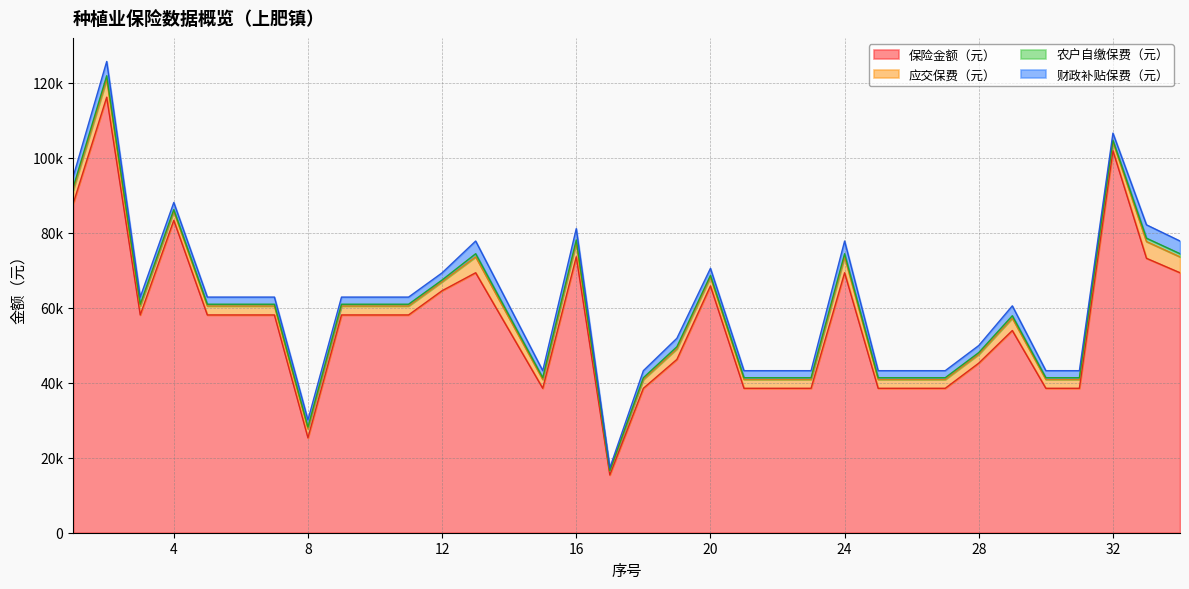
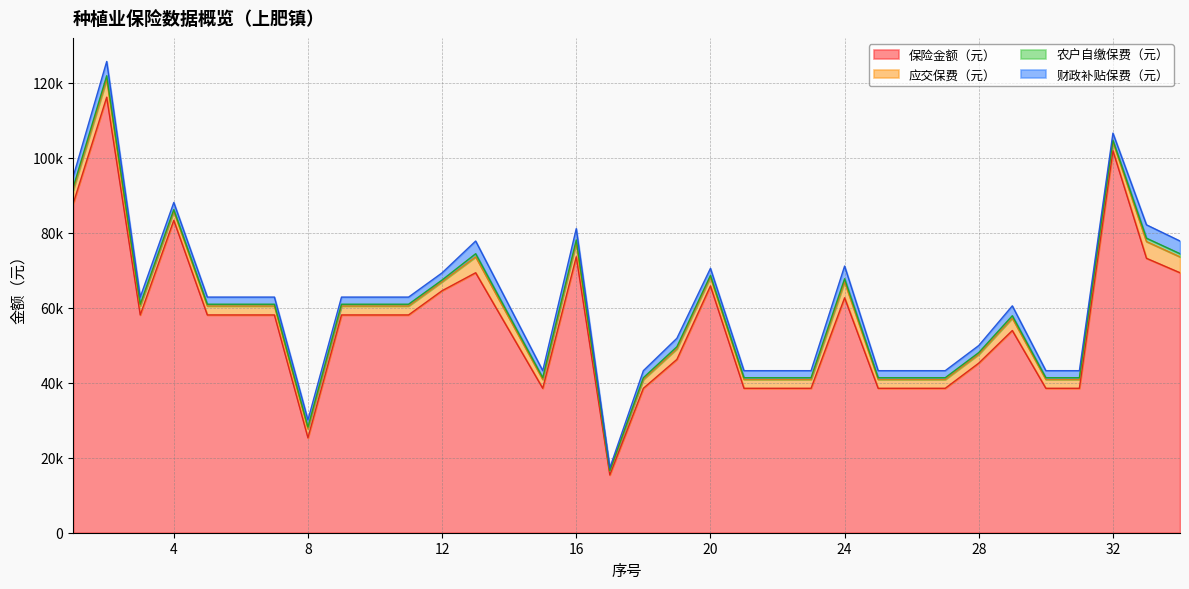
保险金额（元）, 24: 69000 -> 63000
